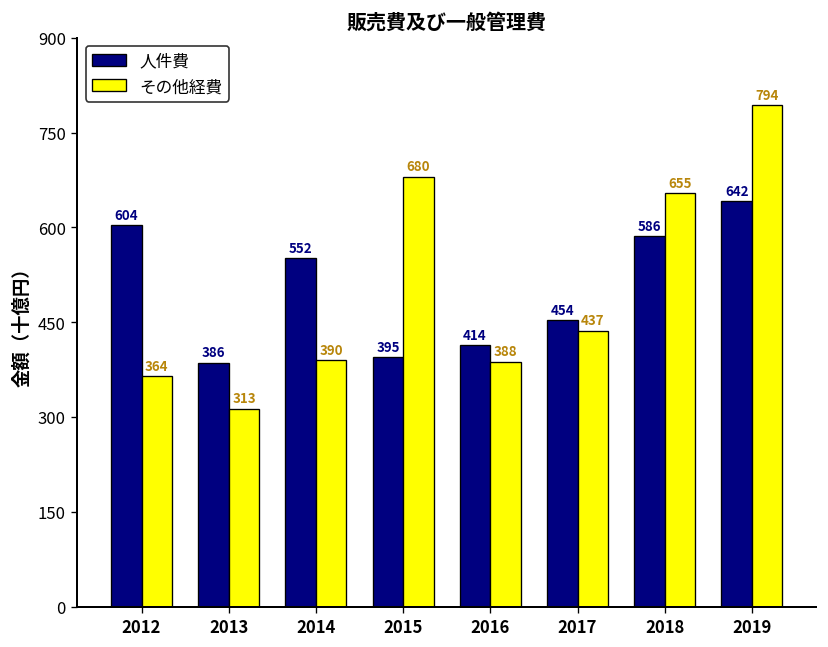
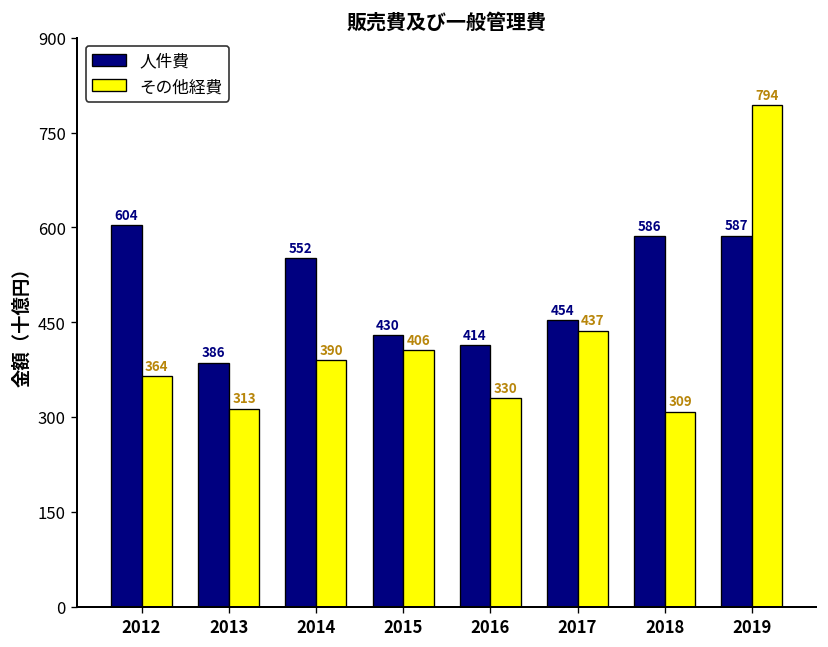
人件費, 2015: 395 -> 430
その他経費, 2015: 680 -> 406
その他経費, 2016: 388 -> 330
その他経費, 2018: 655 -> 309
人件費, 2019: 642 -> 587
